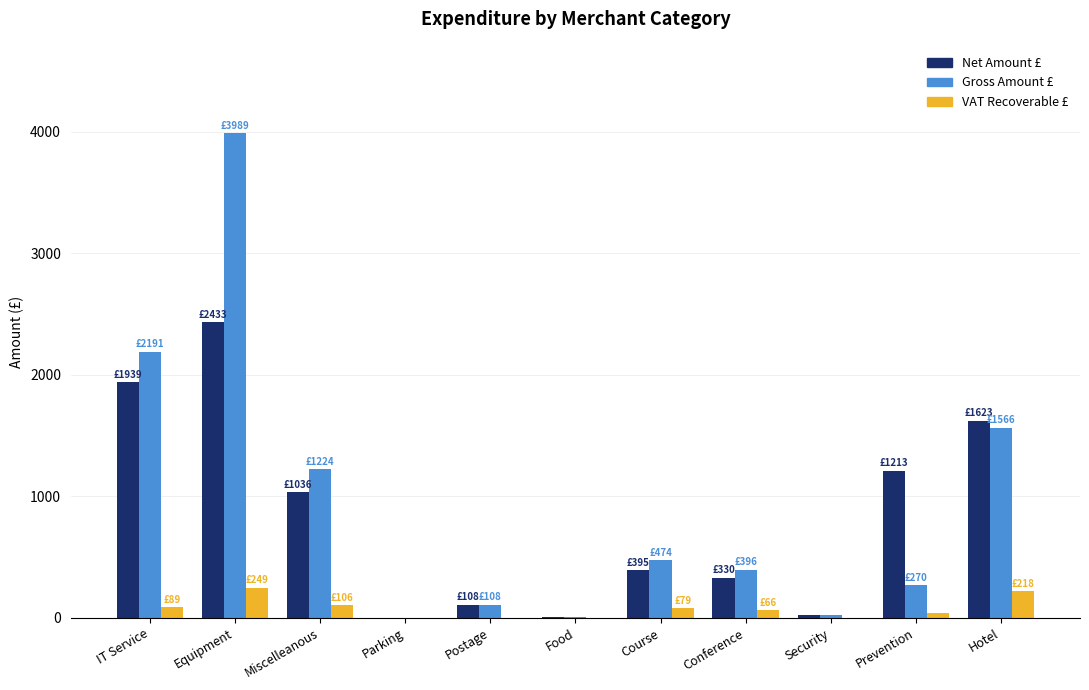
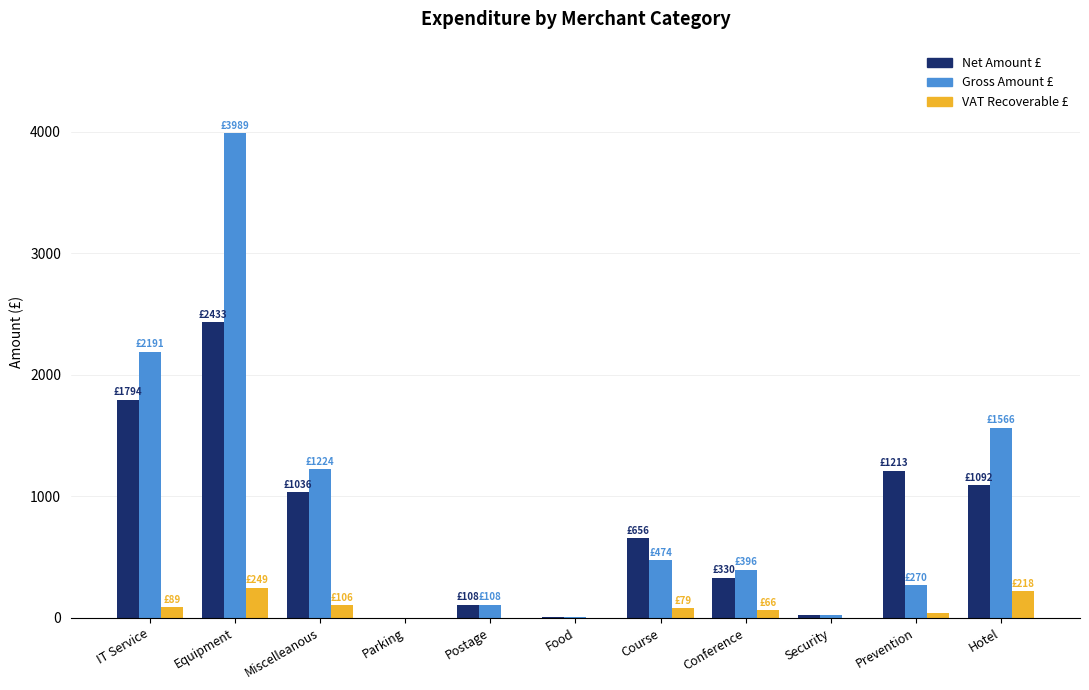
Net Amount £, IT Service: £1939 -> £1794
Net Amount £, Course: £395 -> £656
Net Amount £, Hotel: £1623 -> £1092
